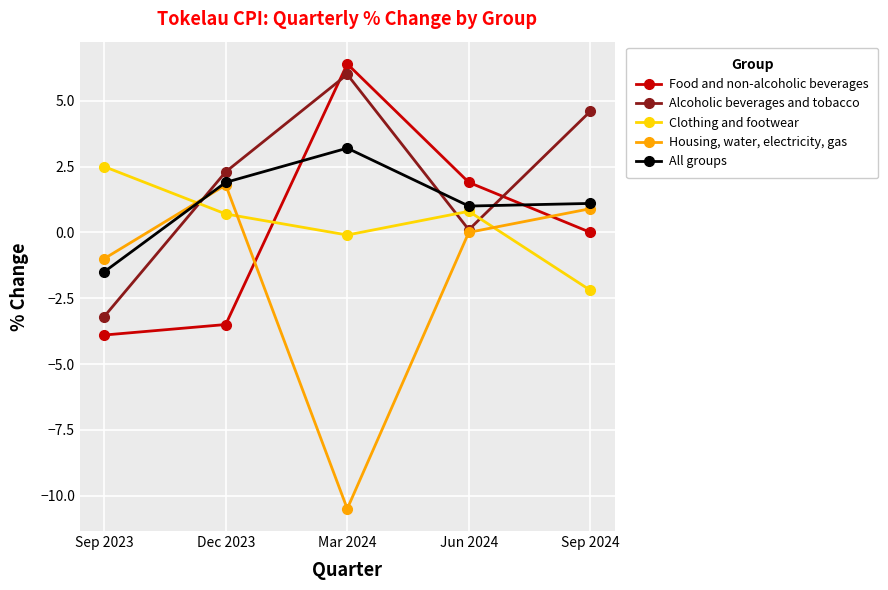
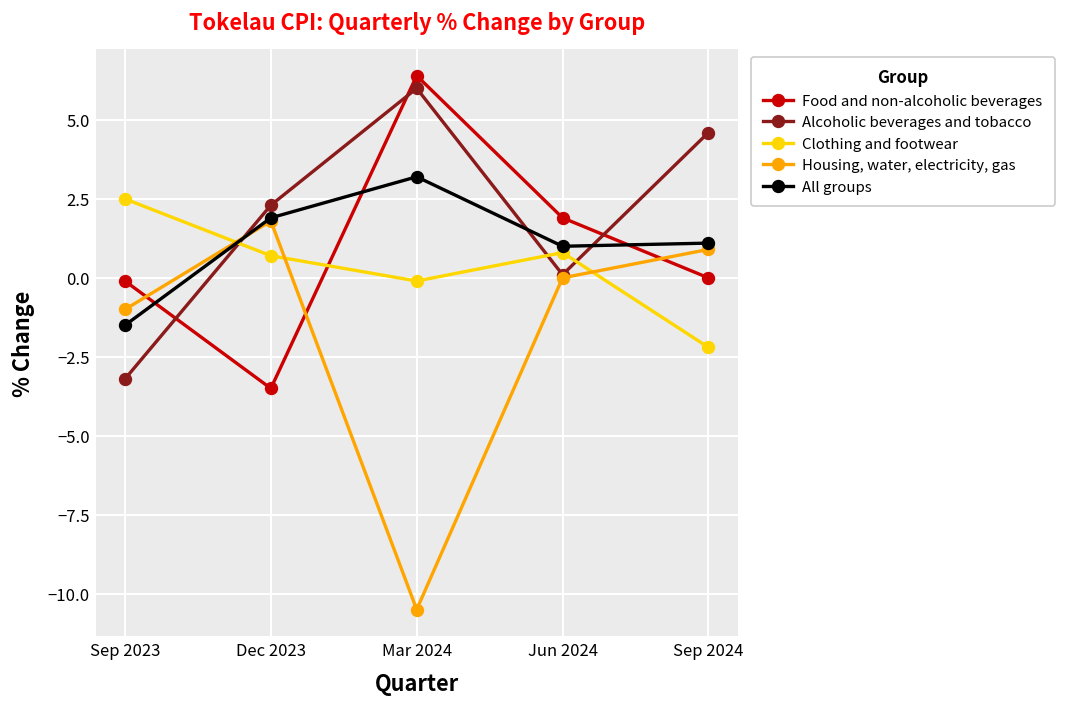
Food and non-alcoholic beverages, Sep 2023: -3.9 -> -0.1
